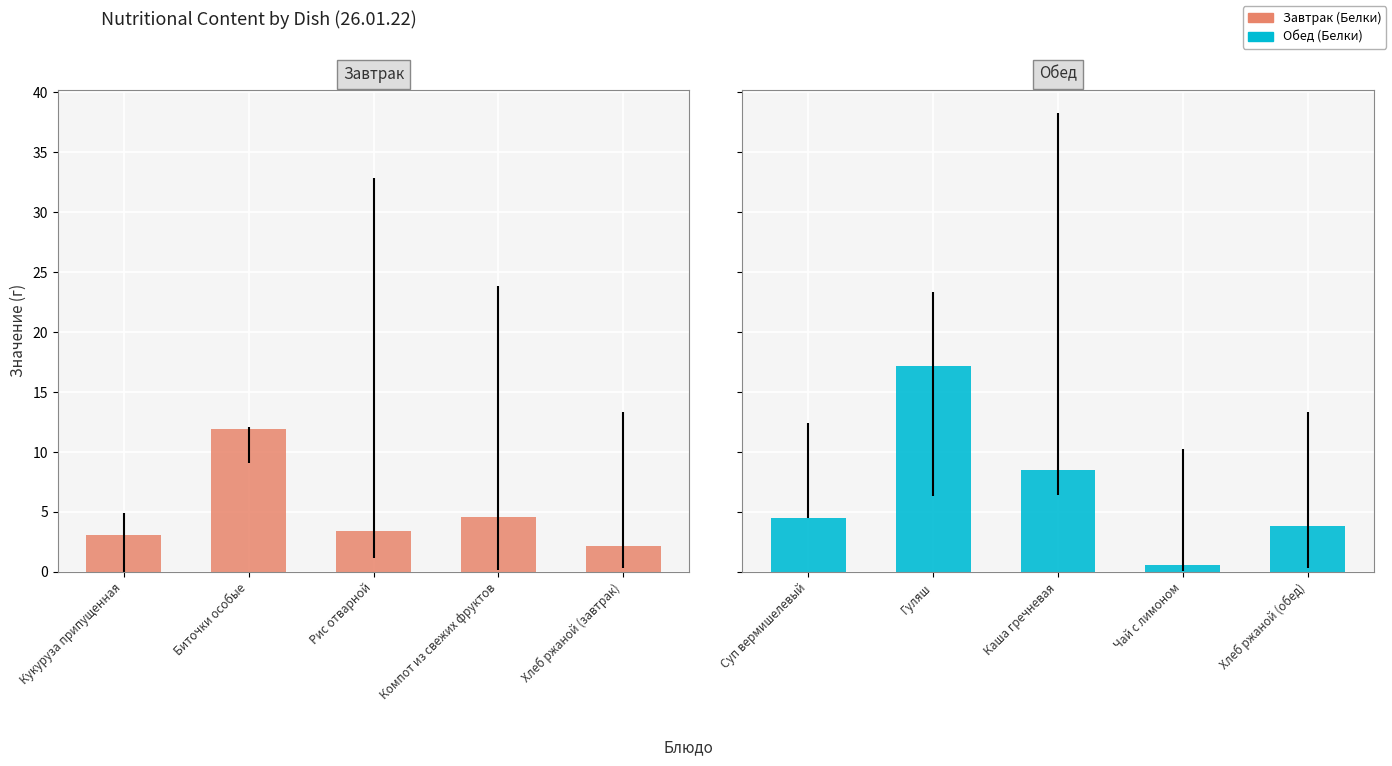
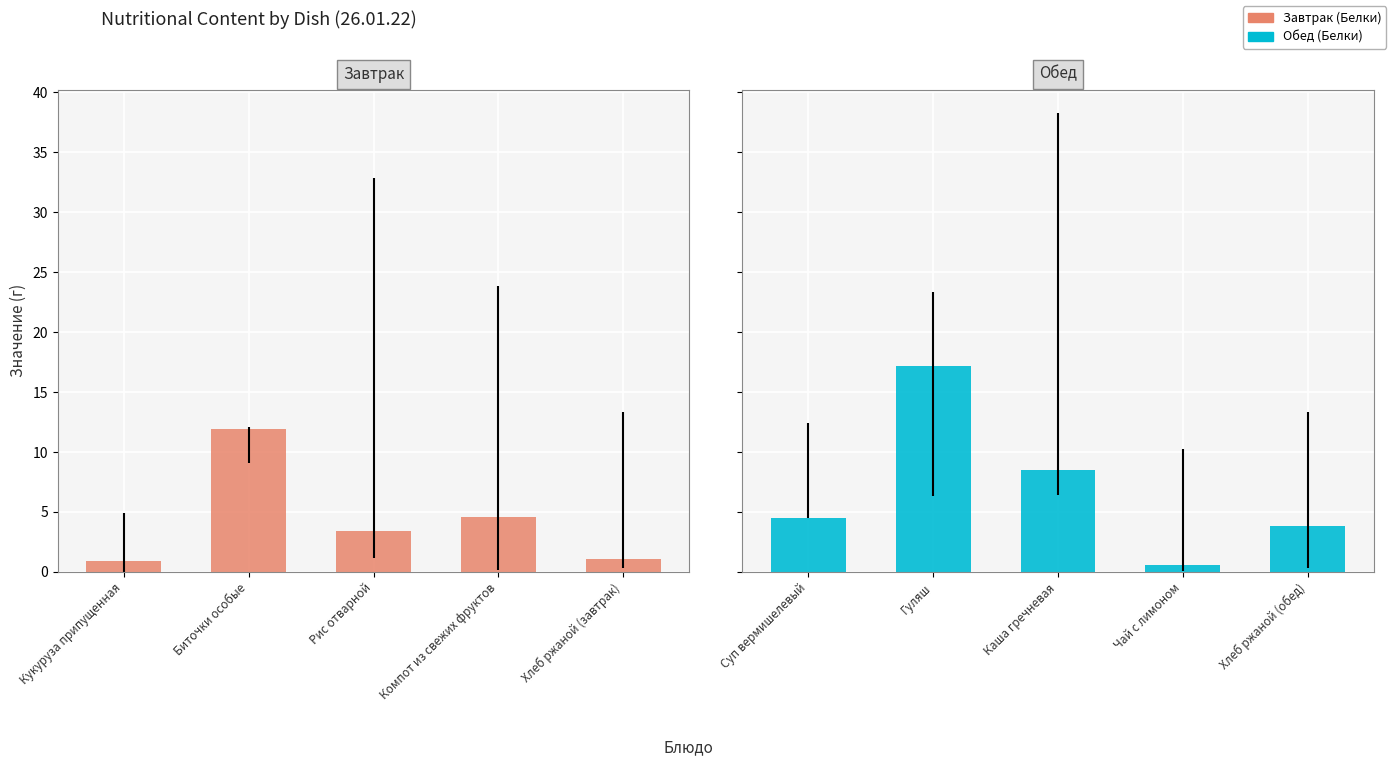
Завтрак, Кукуруза припущенная: 3.1 -> 0.9
Завтрак, Хлеб ржаной (завтрак): 2.1 -> 1.1
